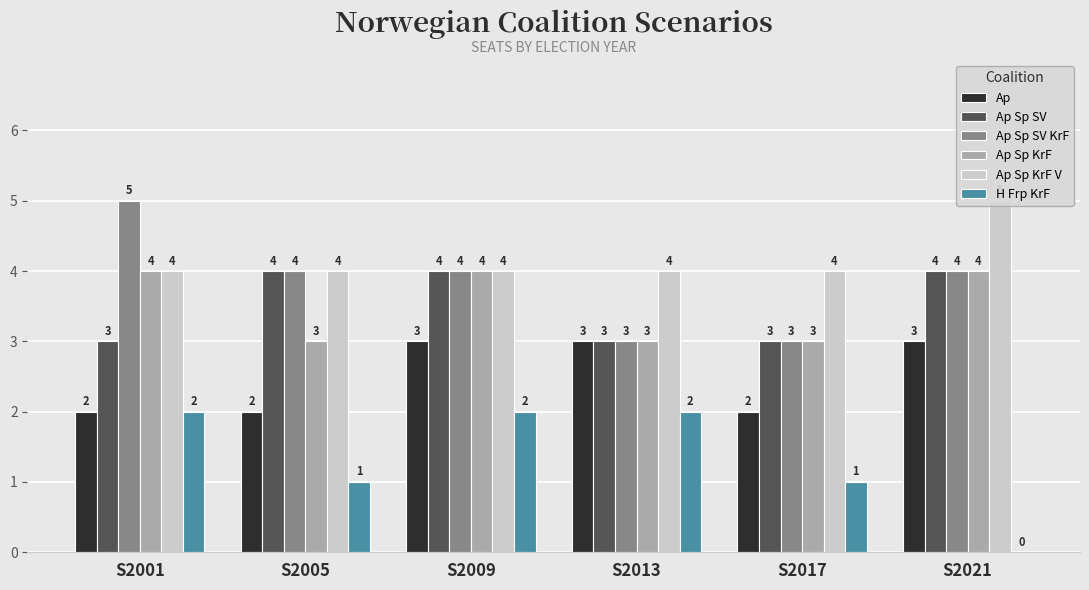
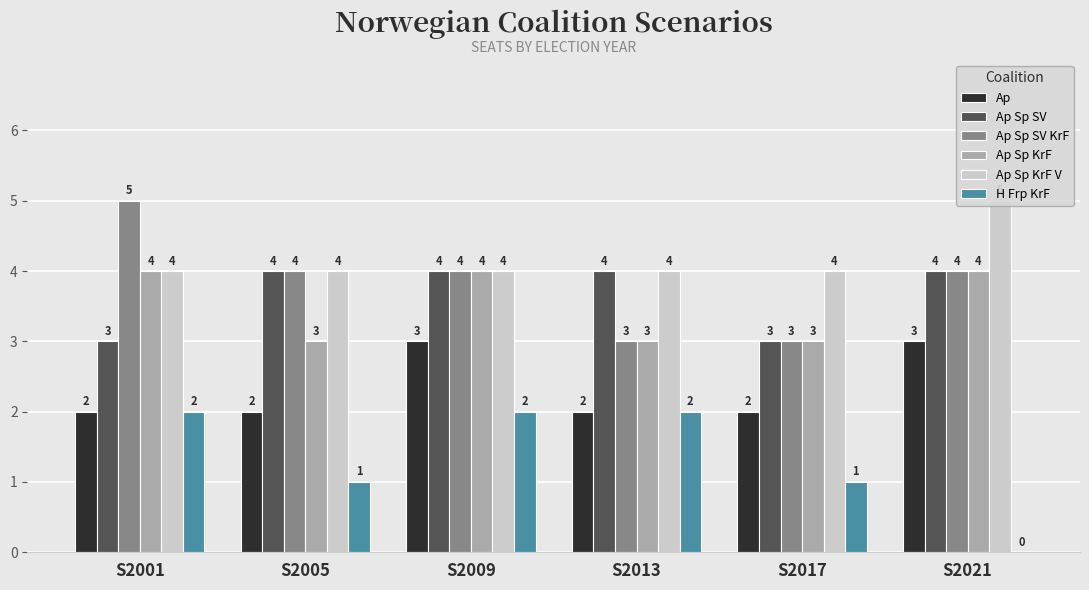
Ap, S2013: 3 -> 2
Ap Sp SV, S2013: 3 -> 4
